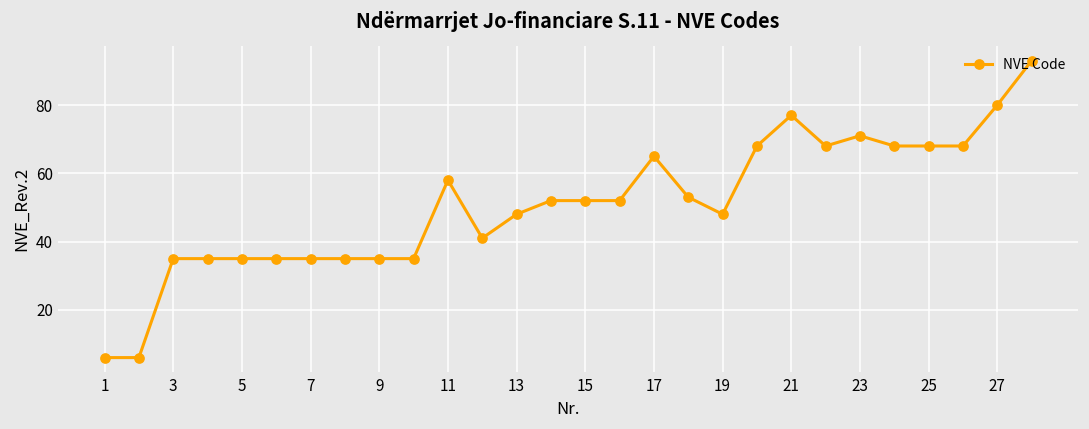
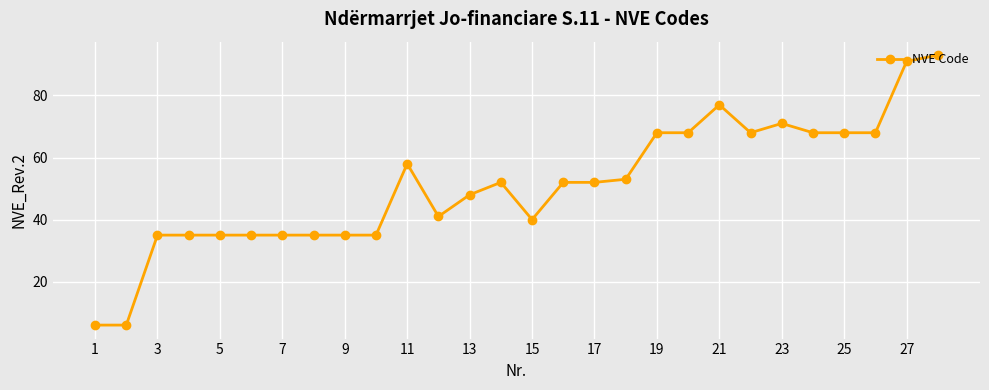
15: 52 -> 40
17: 65 -> 52
19: 48 -> 68
27: 80 -> 91
